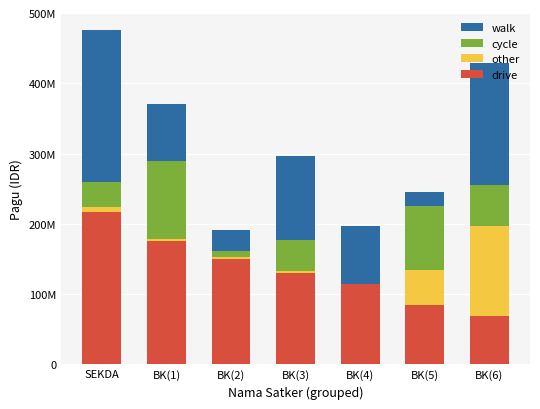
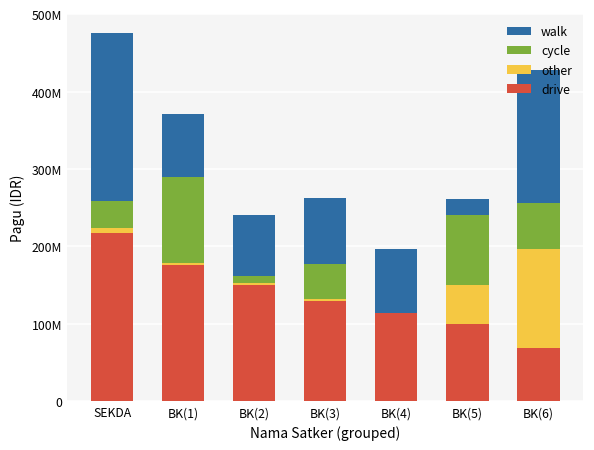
walk, BK(2): 30000000 -> 80000000
walk, BK(3): 120000000 -> 90000000
drive, BK(5): 80000000 -> 100000000
